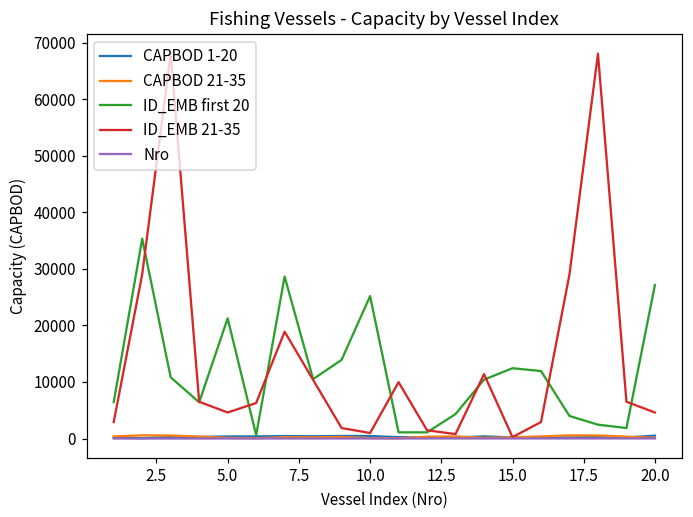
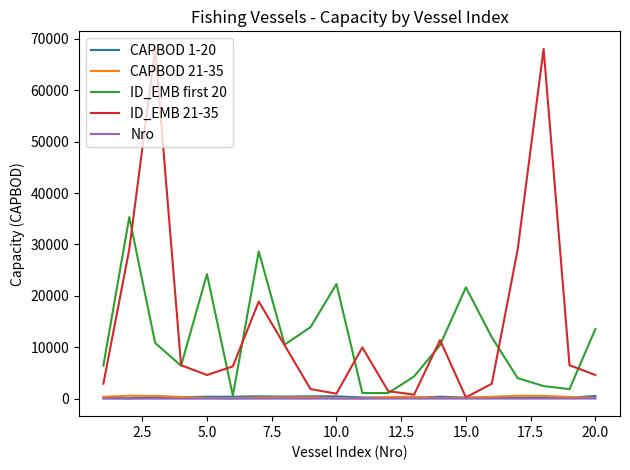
ID_EMB first 20, 5.0: 21000 -> 24000
ID_EMB first 20, 10.0: 25000 -> 22000
ID_EMB first 20, 15.0: 12000 -> 22000
ID_EMB first 20, 20.0: 27000 -> 14000
